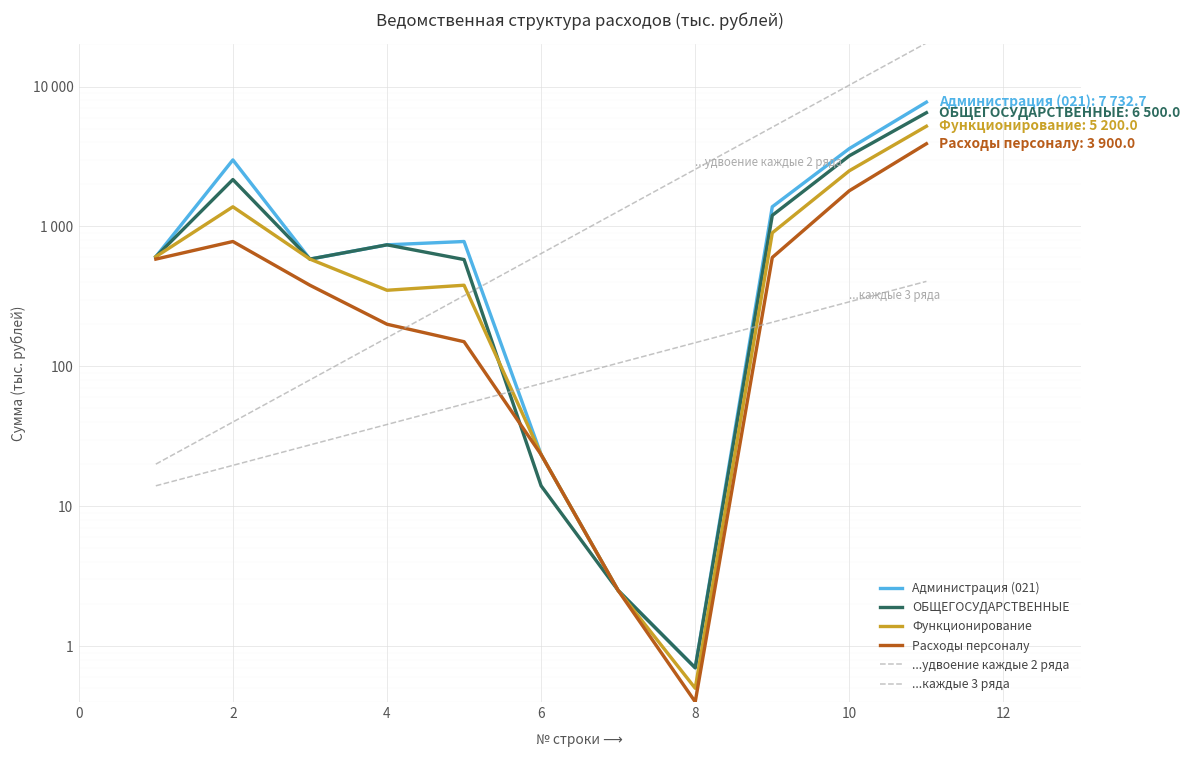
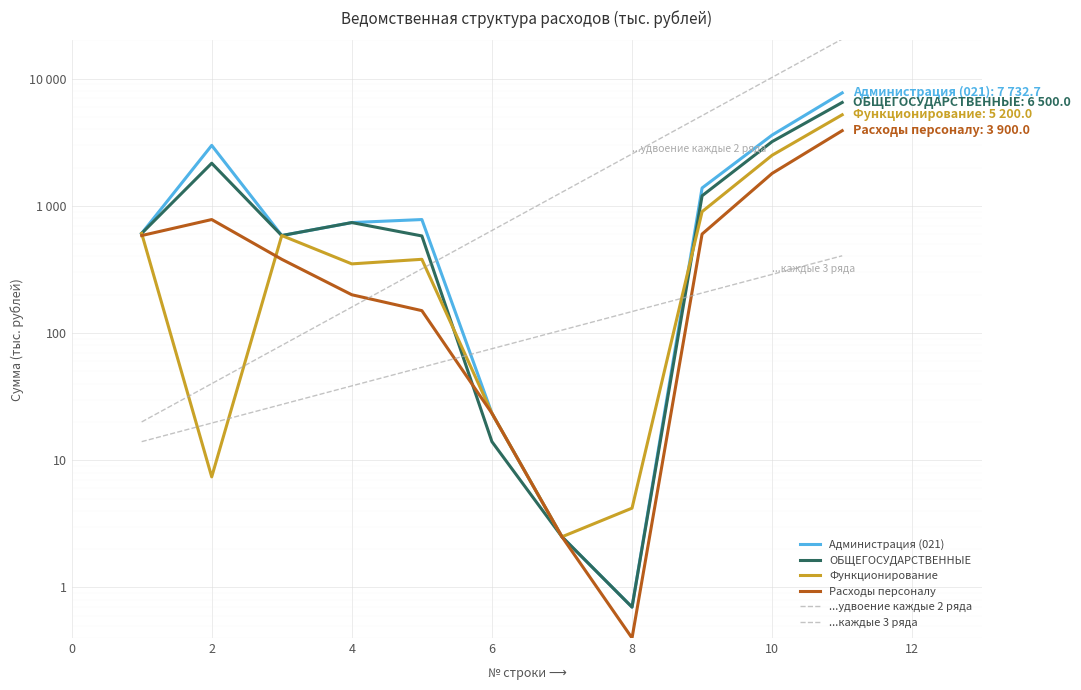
Функционирование, 2: 1400 -> 7
Функционирование, 8: 0.5 -> 4.2
